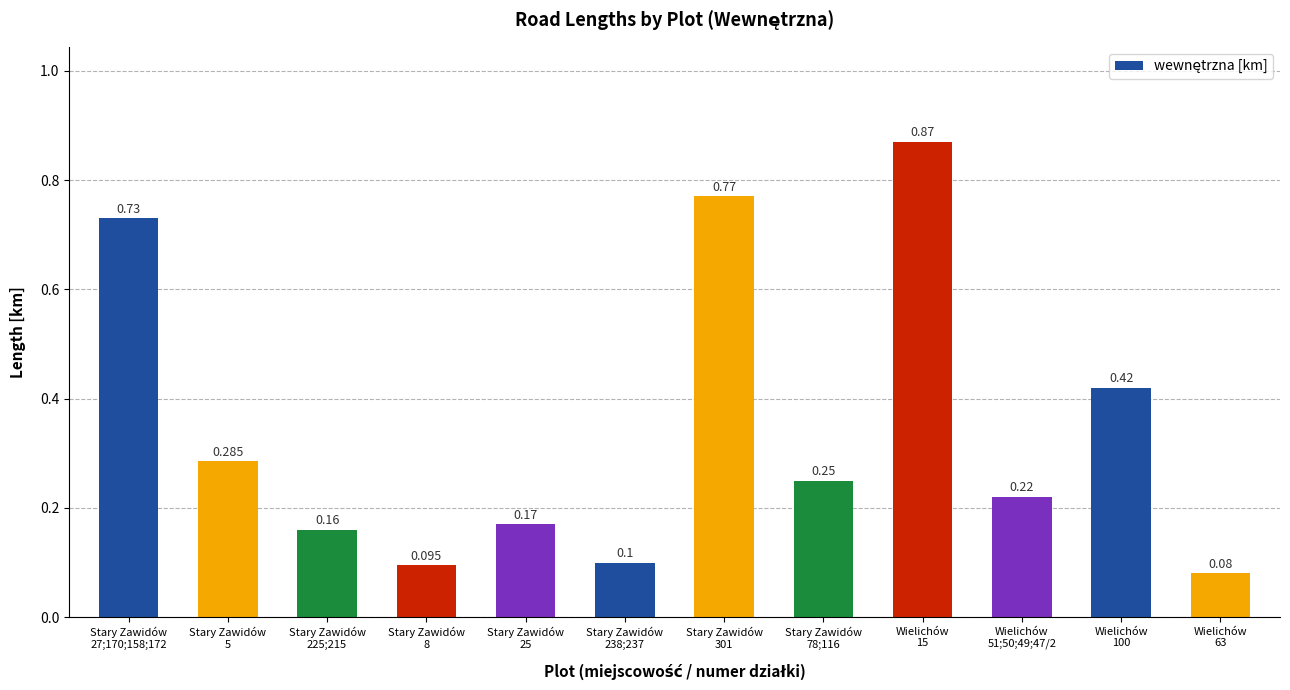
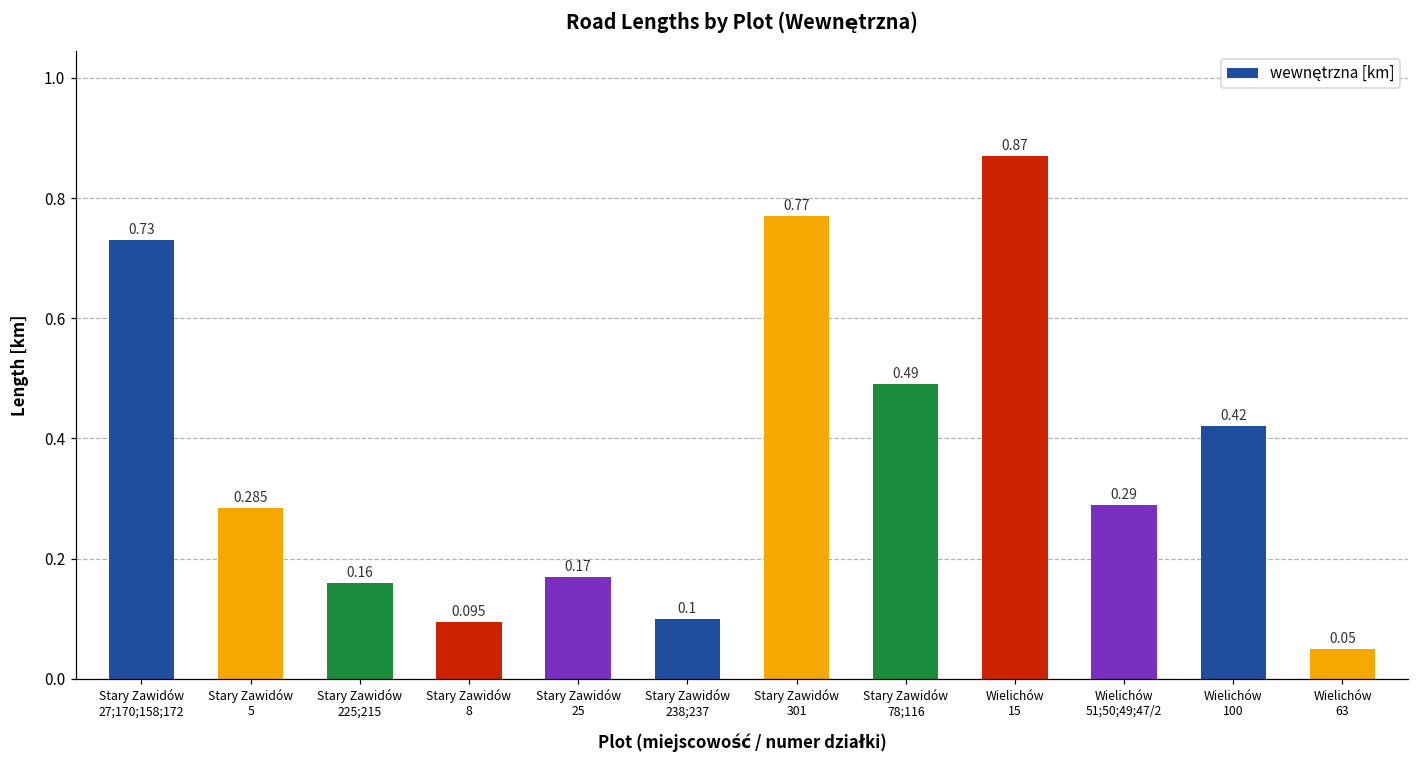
Stary Zawidów 78;116: 0.25 -> 0.49
Wielichów 51;50;49;47/2: 0.22 -> 0.29
Wielichów 63: 0.08 -> 0.05
